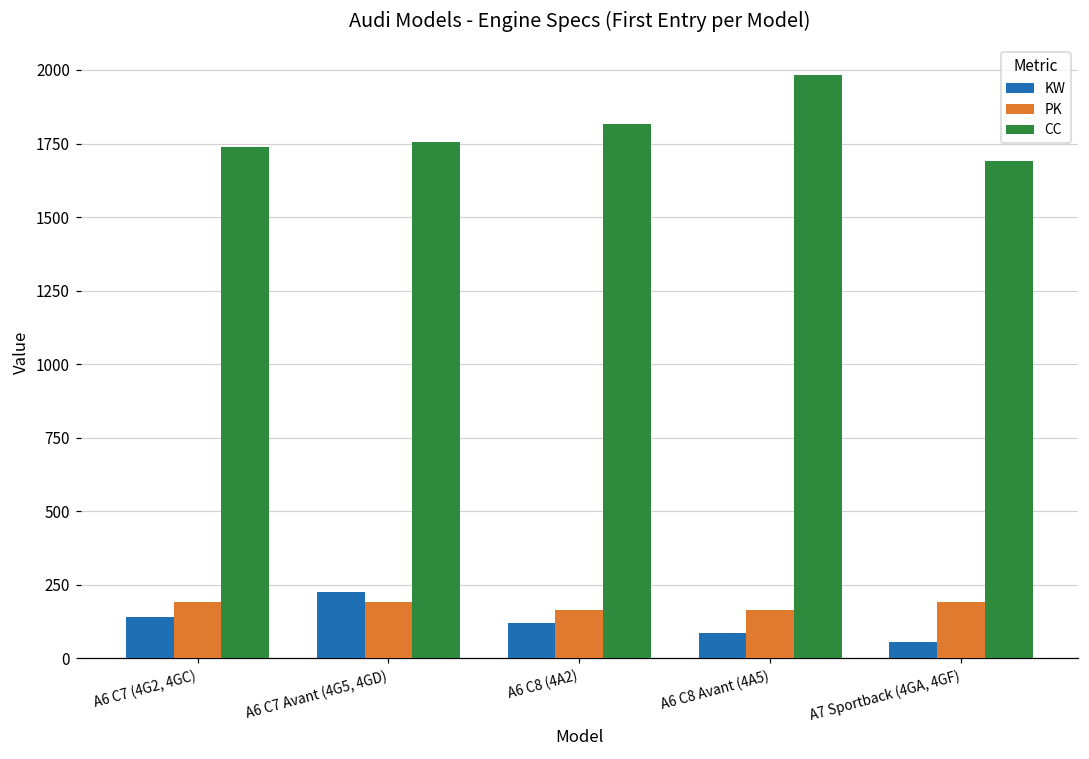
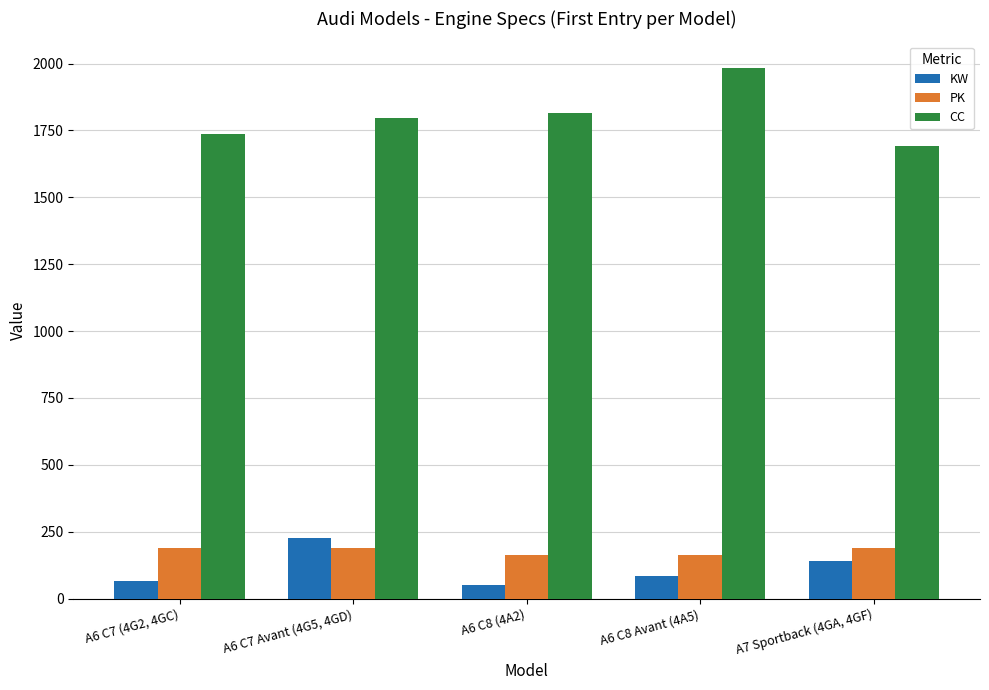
KW, A6 C7 (4G2, 4GC): 140 -> 70
CC, A6 C7 Avant (4G5, 4GD): 1750 -> 1800
KW, A6 C8 (4A2): 120 -> 50
KW, A7 Sportback (4GA, 4GF): 60 -> 140
